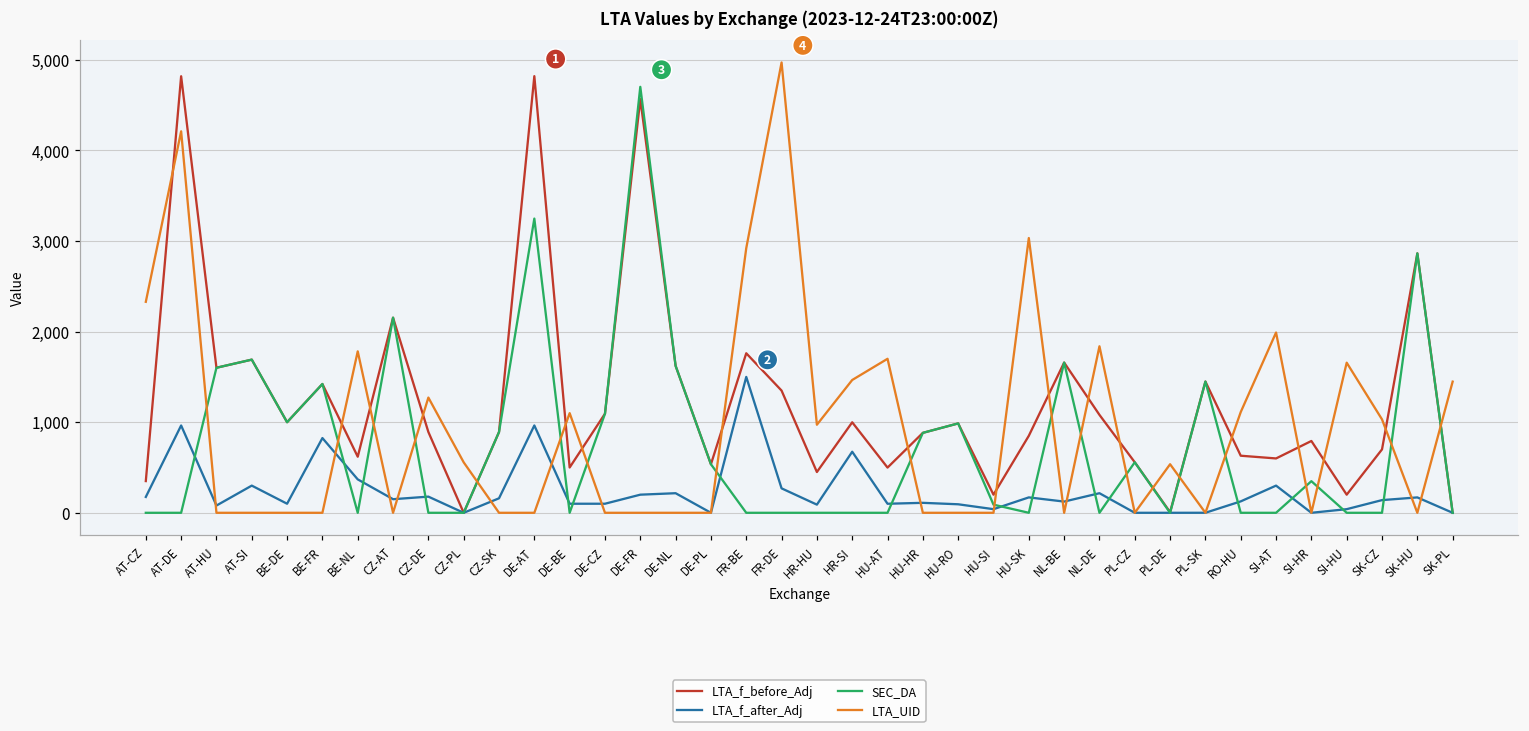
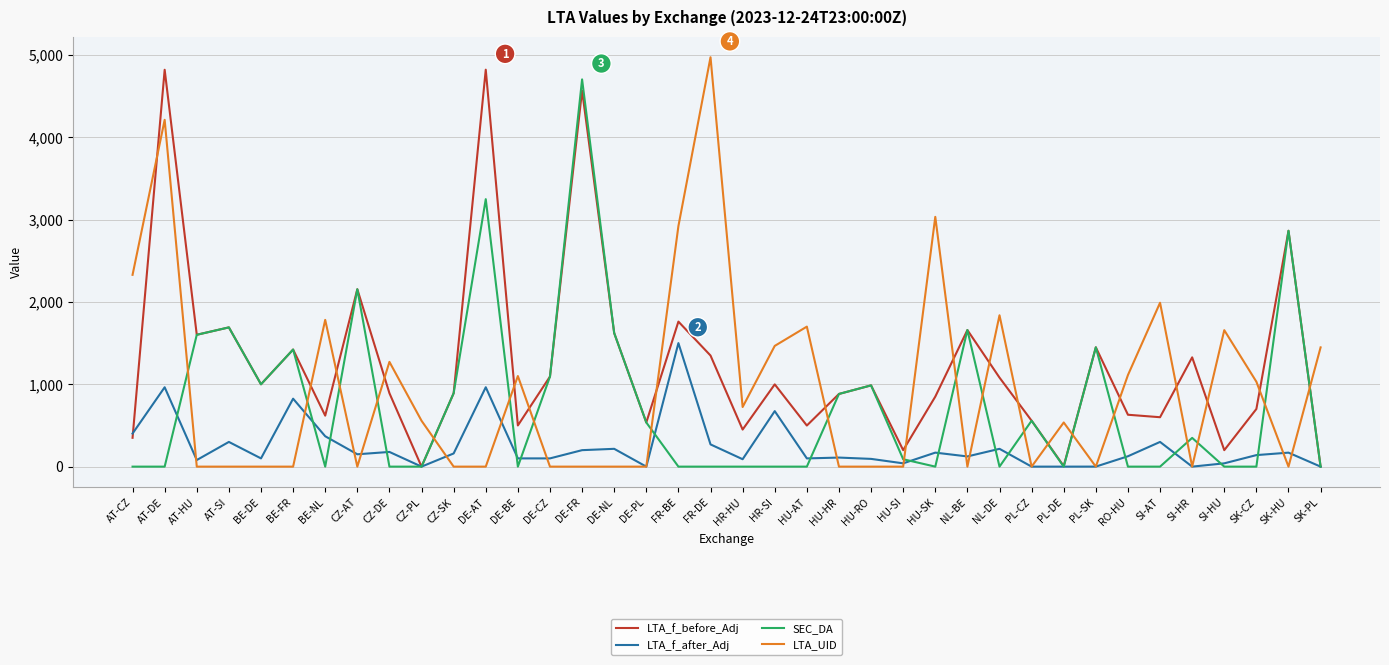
LTA_f_after_Adj, AT-CZ: 200 -> 400
LTA_UID, HR-HU: 1,000 -> 700
LTA_f_before_Adj, SI-HR: 800 -> 1,300
